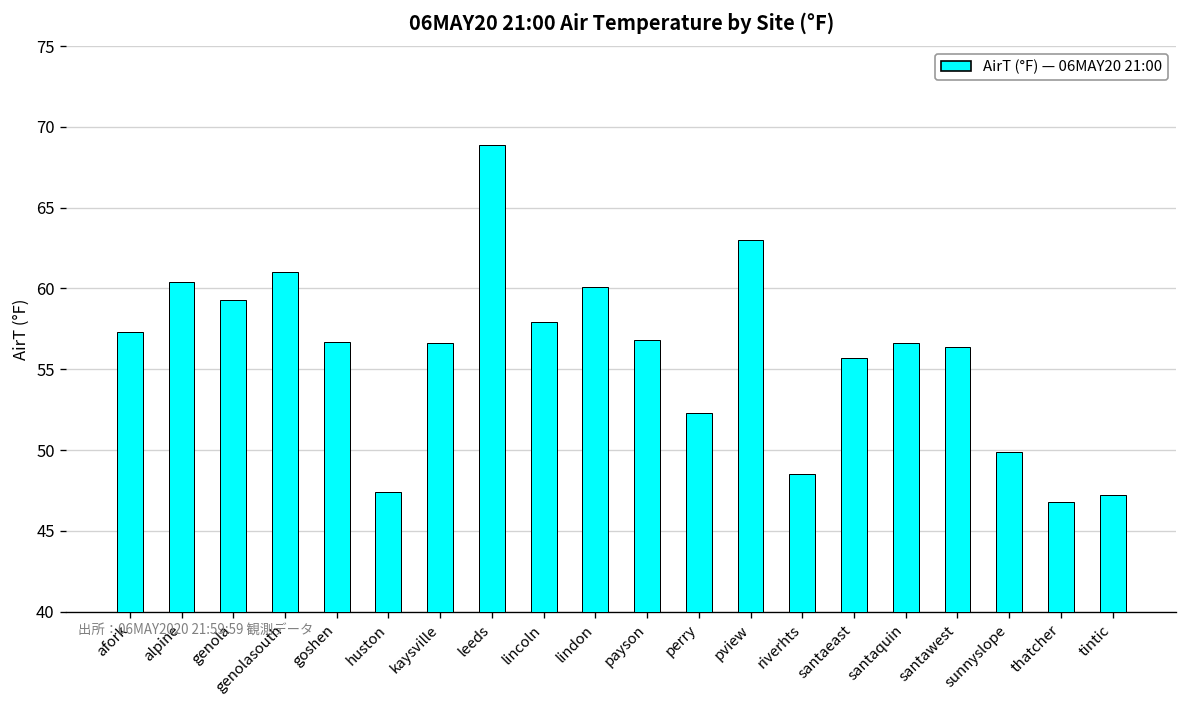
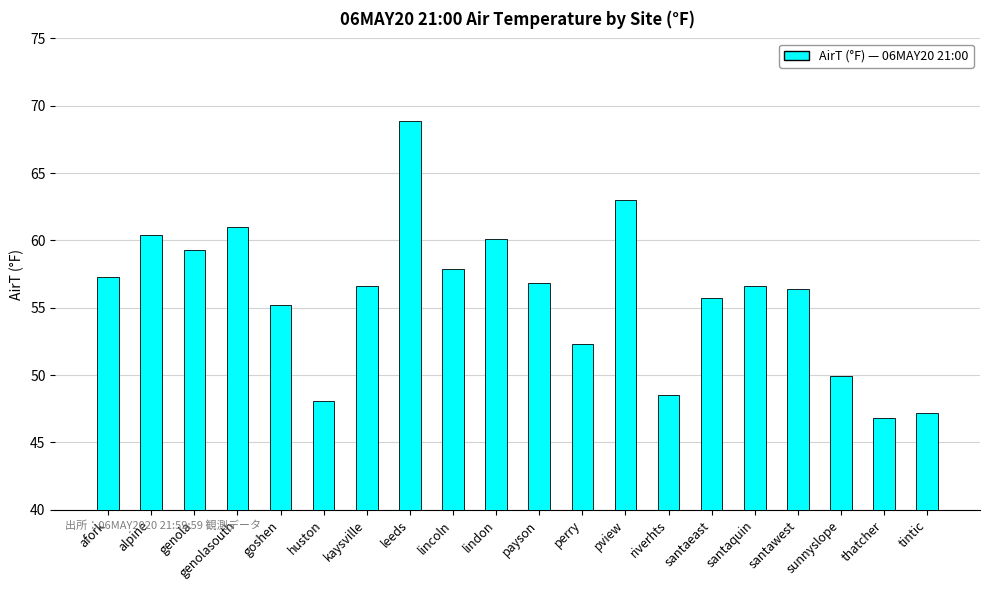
goshen: 56.7 -> 55.2
huston: 47.4 -> 48.1
